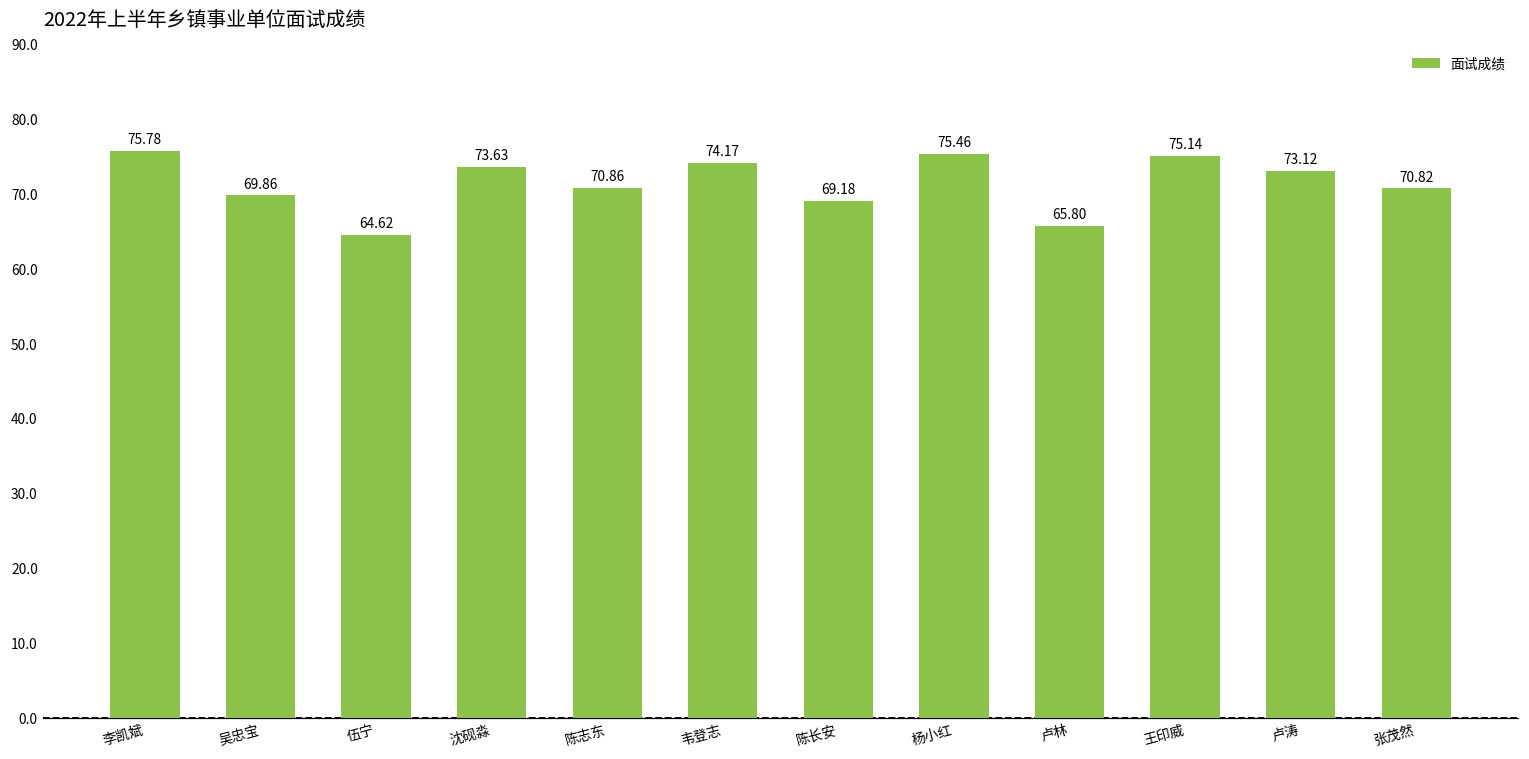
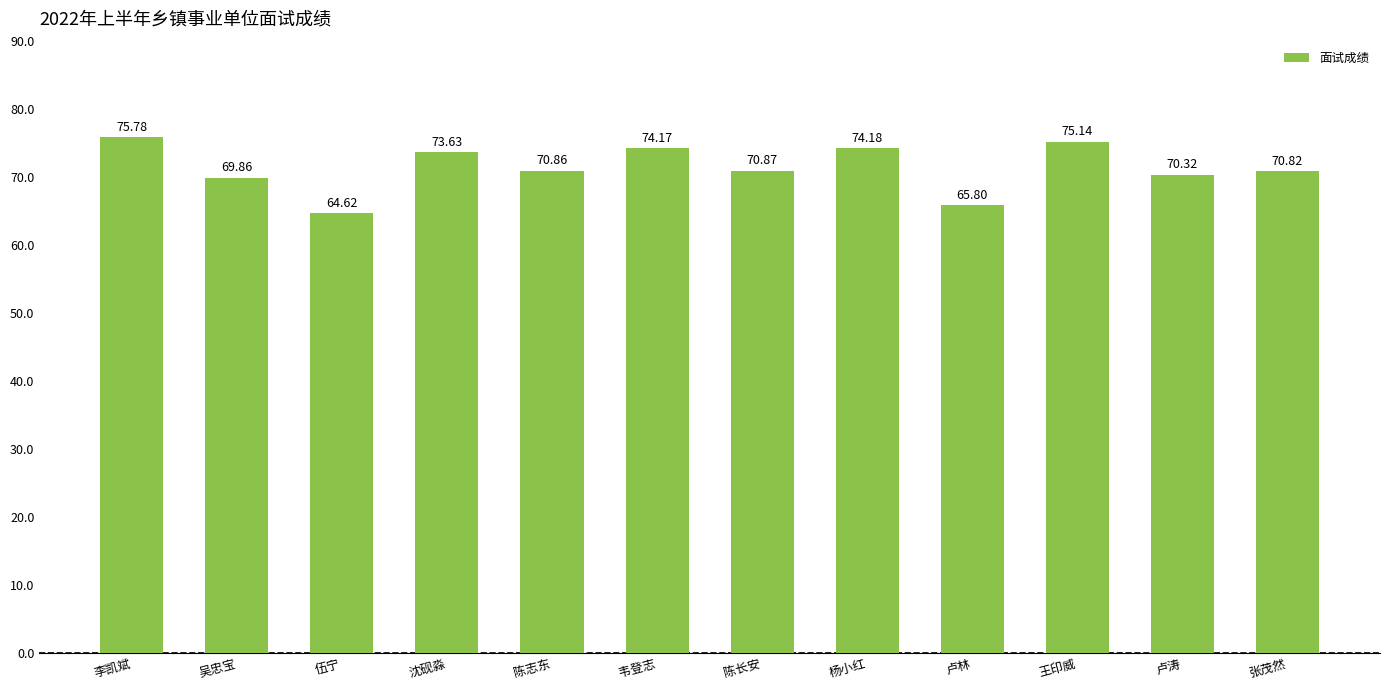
陈长安: 69.18 -> 70.87
杨小红: 75.46 -> 74.18
卢涛: 73.12 -> 70.32
